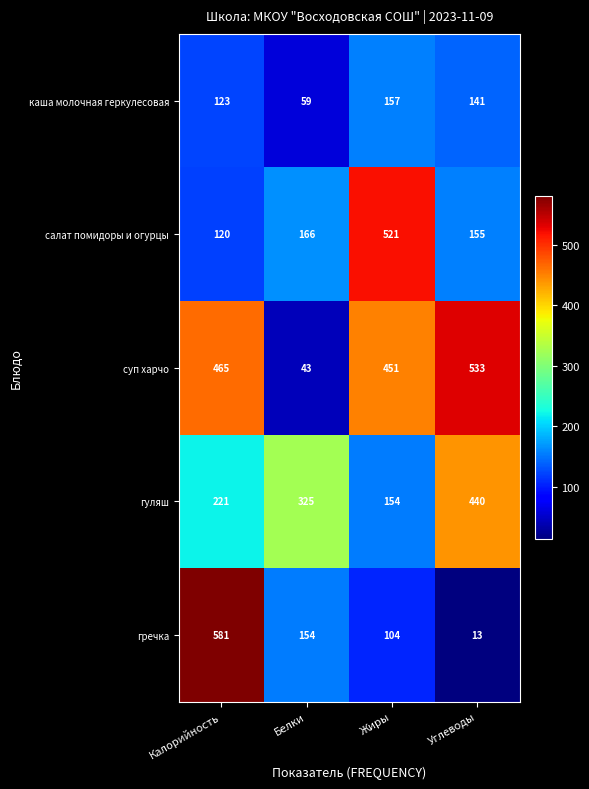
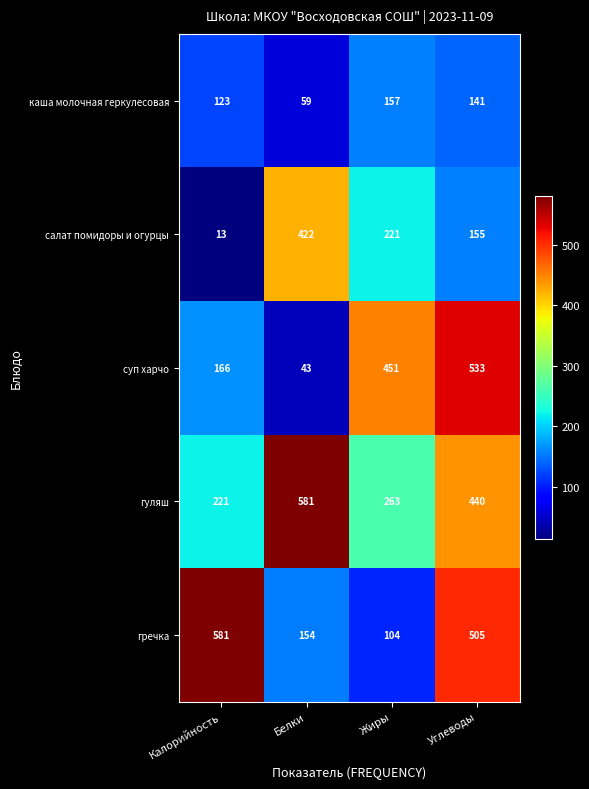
салат помидоры и огурцы, Калорийность: 120 -> 13
салат помидоры и огурцы, Белки: 166 -> 422
салат помидоры и огурцы, Жиры: 521 -> 221
суп харчо, Калорийность: 465 -> 166
гуляш, Белки: 325 -> 581
гуляш, Жиры: 154 -> 263
гречка, Углеводы: 13 -> 505
